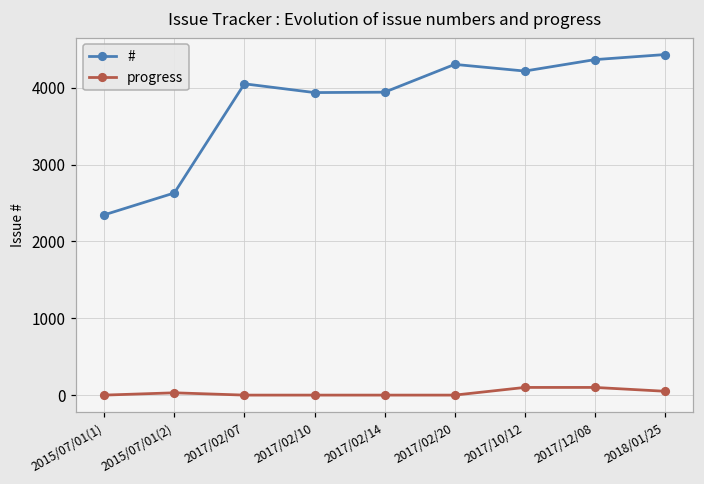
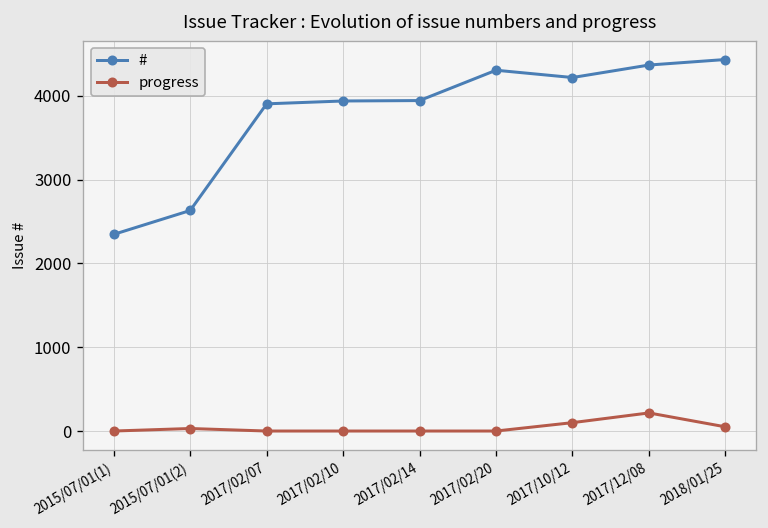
#, 2017/02/07: 4100 -> 3900
progress, 2017/12/08: 100 -> 200
